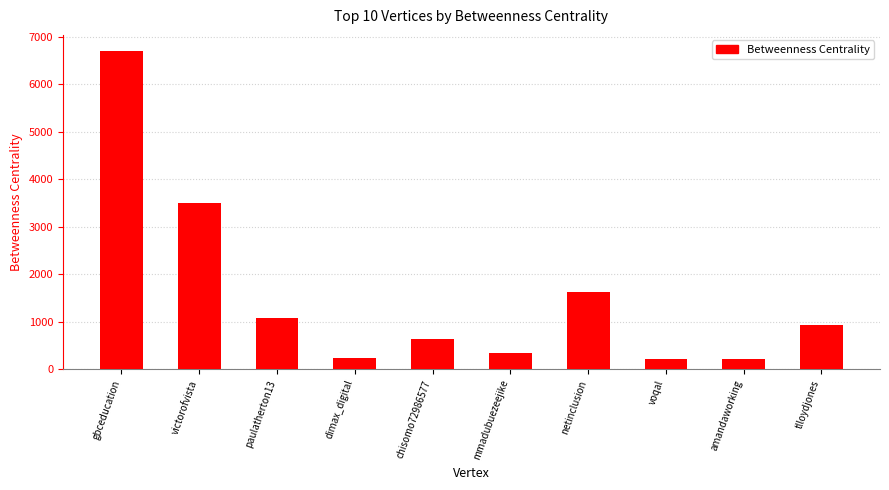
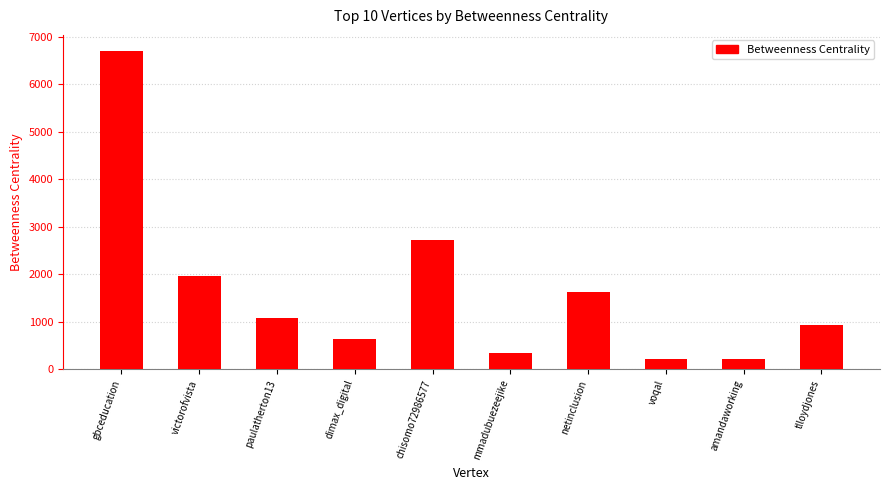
victorofvista: 3500 -> 2000
dimax_digital: 200 -> 600
chisomo72986577: 600 -> 2700
